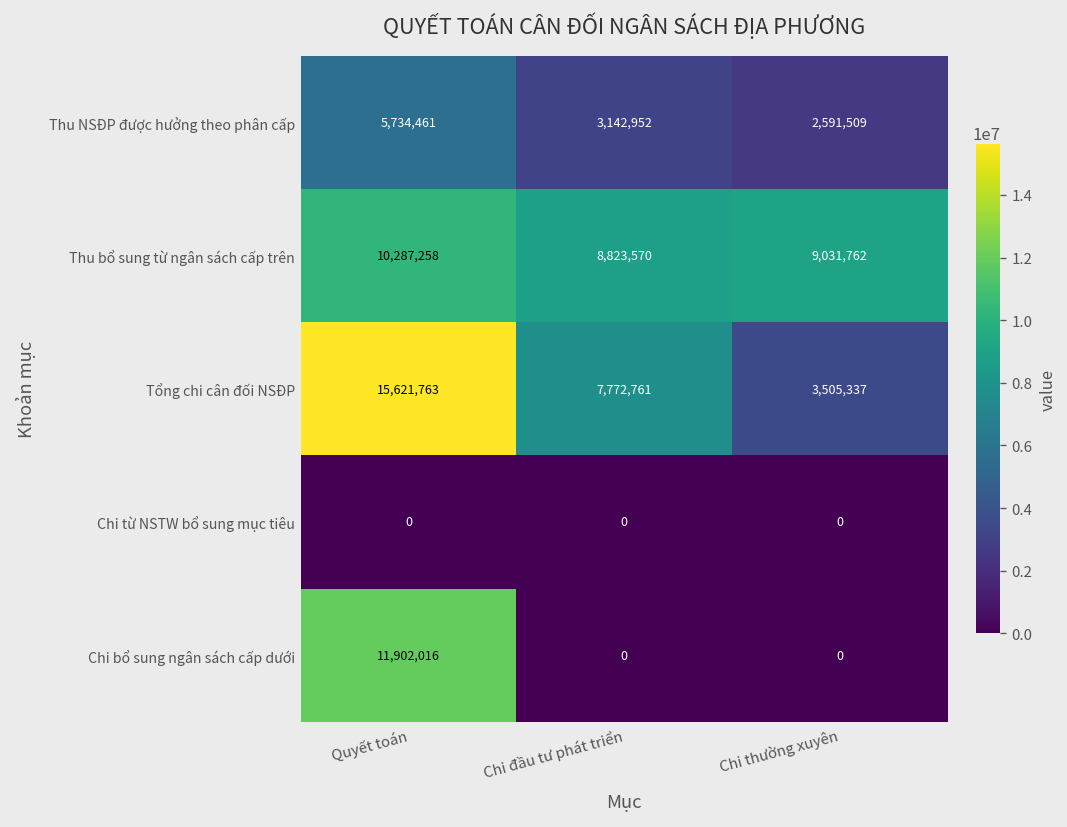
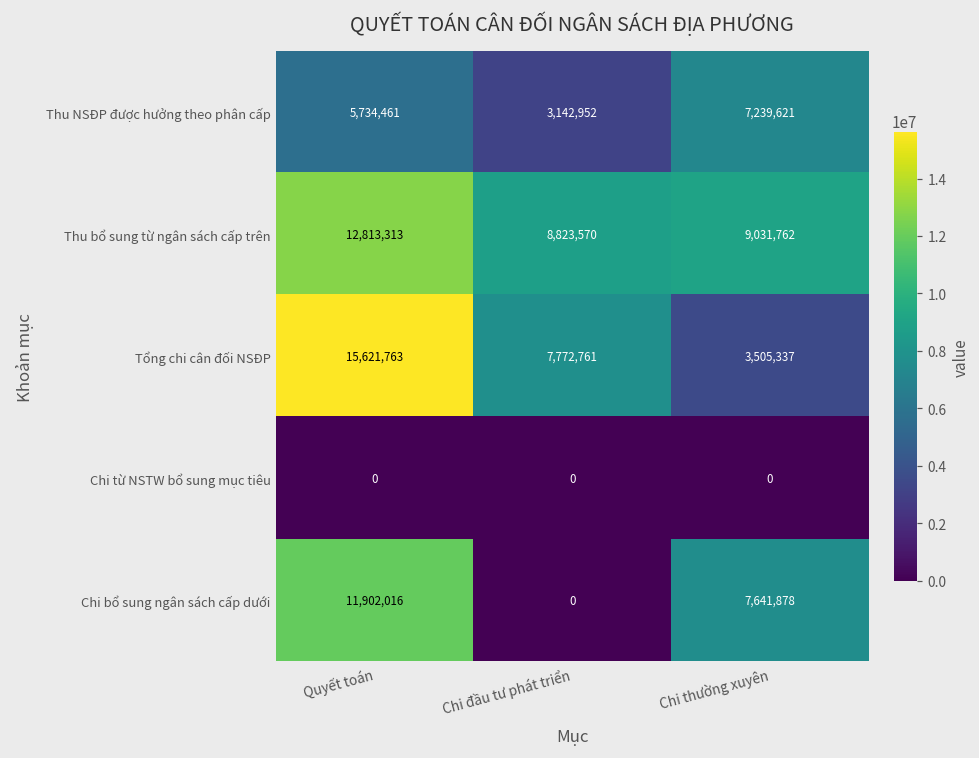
Thu NSĐP được hưởng theo phân cấp, Chi thường xuyên: 2,591,509 -> 7,239,621
Thu bổ sung từ ngân sách cấp trên, Quyết toán: 10,287,258 -> 12,813,313
Chi bổ sung ngân sách cấp dưới, Chi thường xuyên: 0 -> 7,641,878
